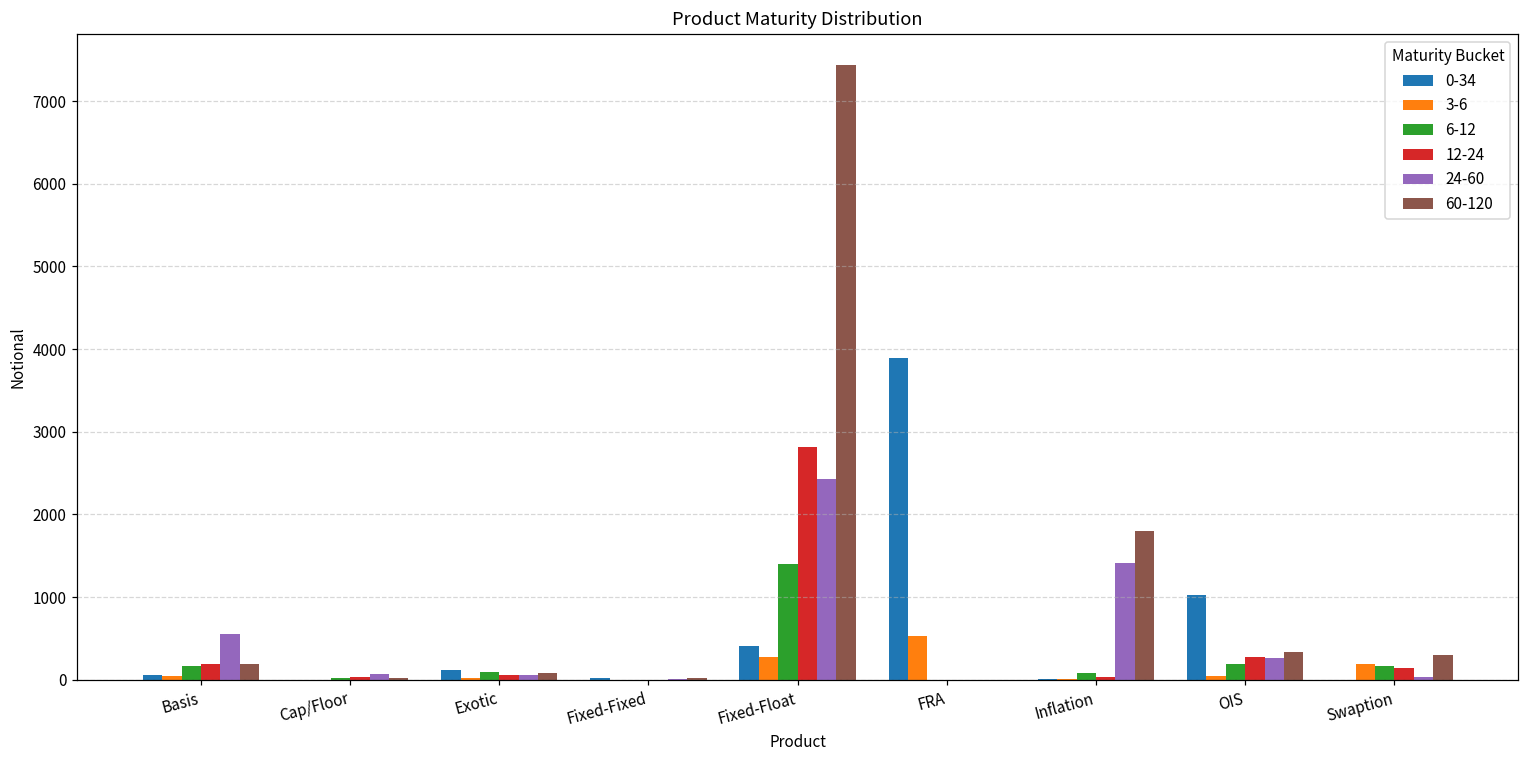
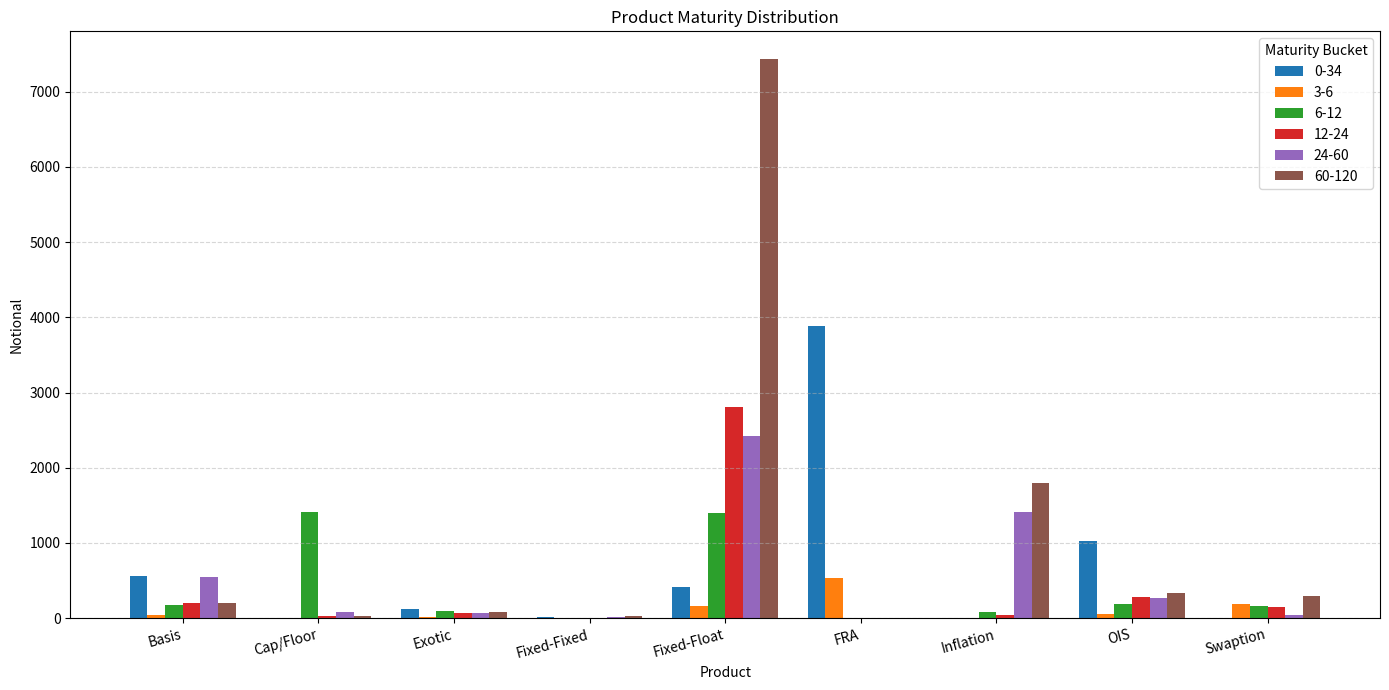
0-34, Basis: 100 -> 600
6-12, Cap/Floor: 0 -> 1400
3-6, Fixed-Float: 300 -> 200
